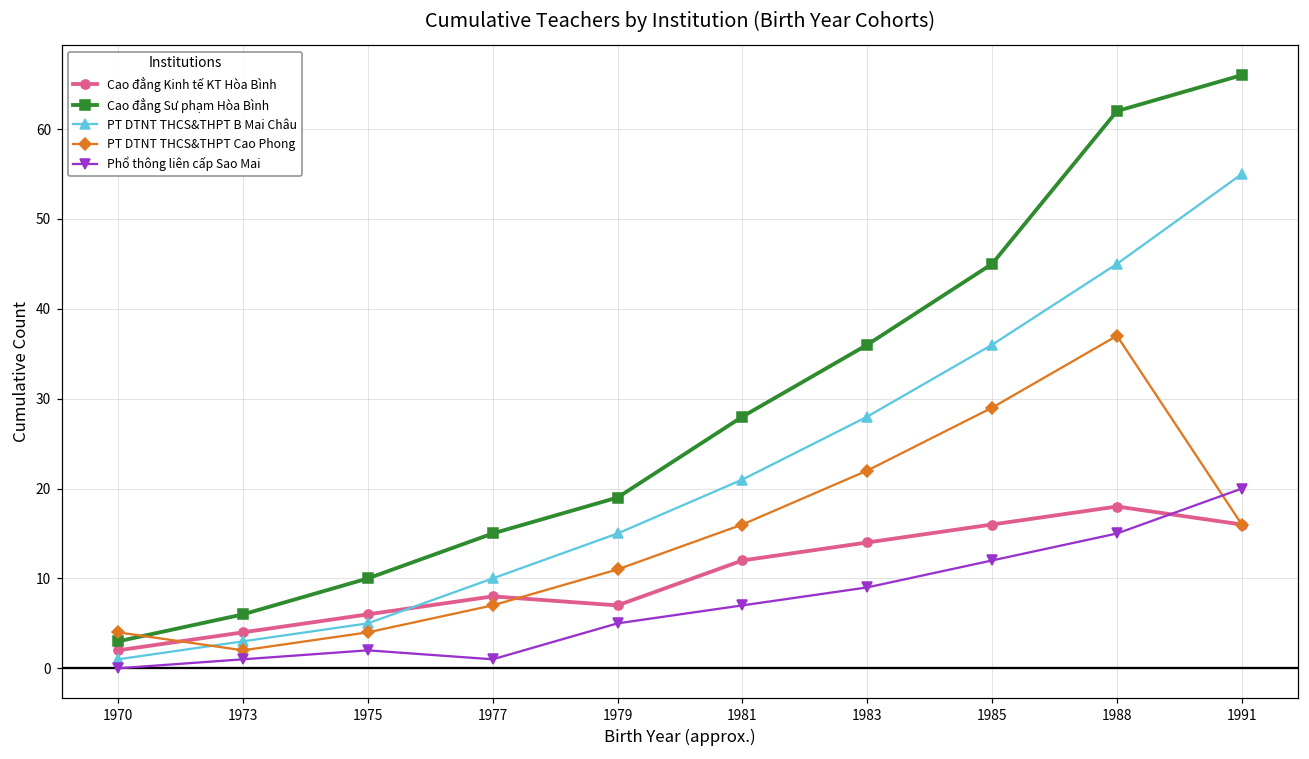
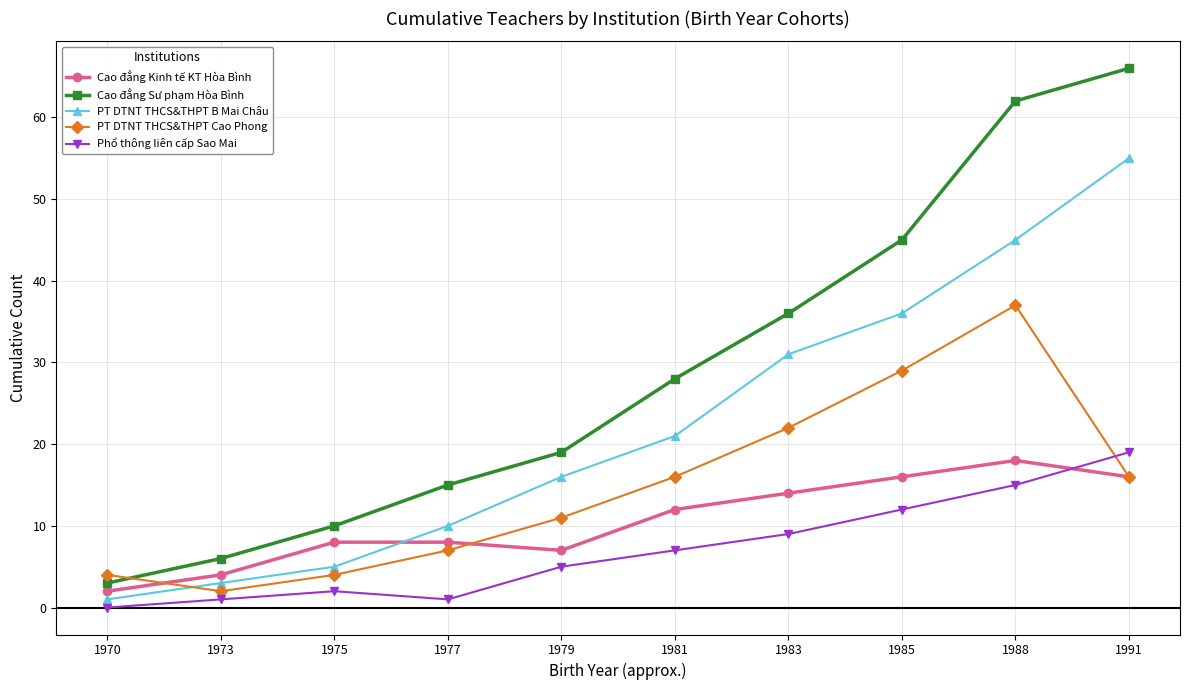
Cao đẳng Kinh tế KT Hòa Bình, 1975: 6 -> 8
PT DTNT THCS&THPT B Mai Châu, 1979: 15 -> 16
PT DTNT THCS&THPT B Mai Châu, 1983: 28 -> 31
Phổ thông liên cấp Sao Mai, 1991: 20 -> 19
